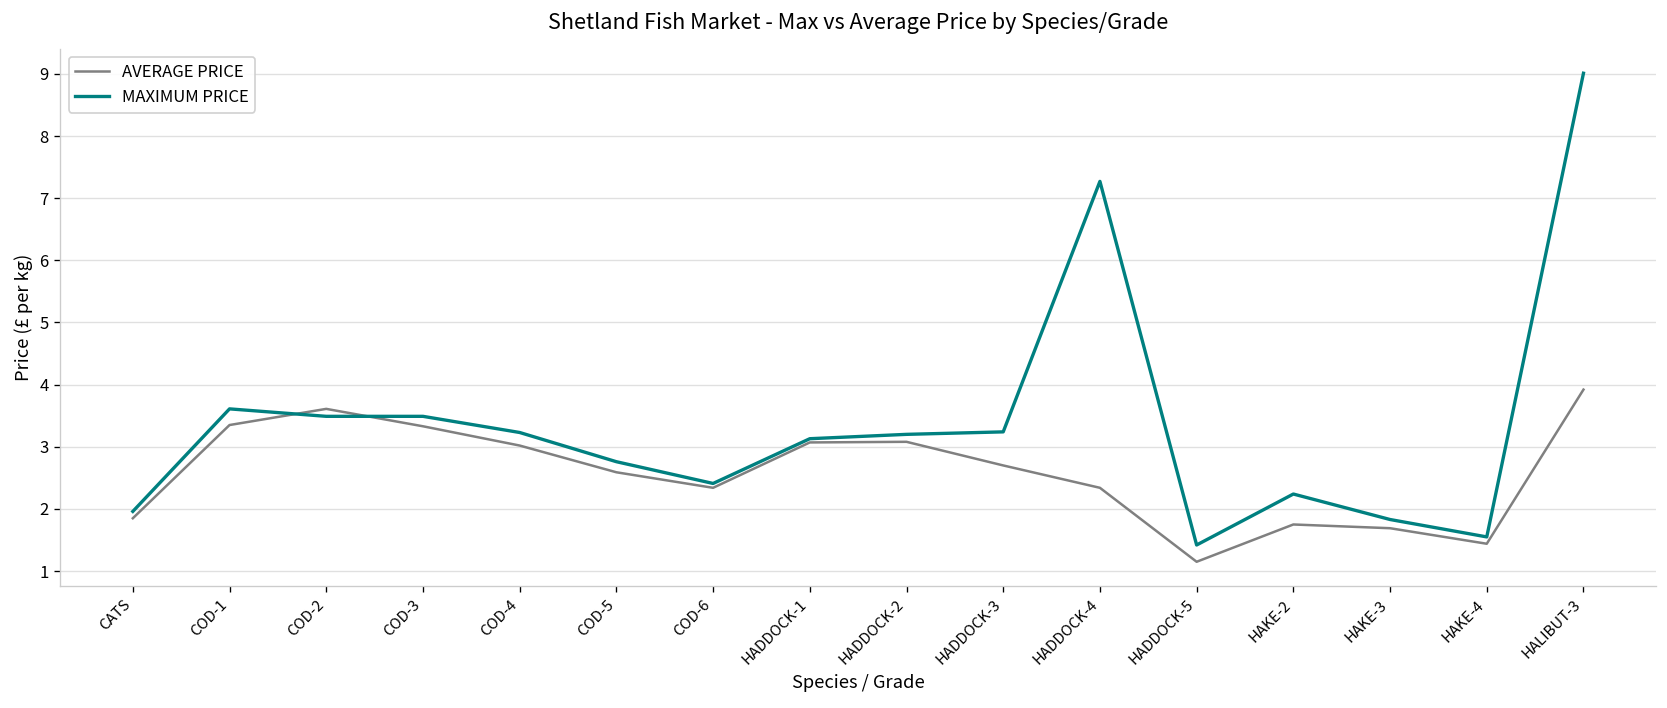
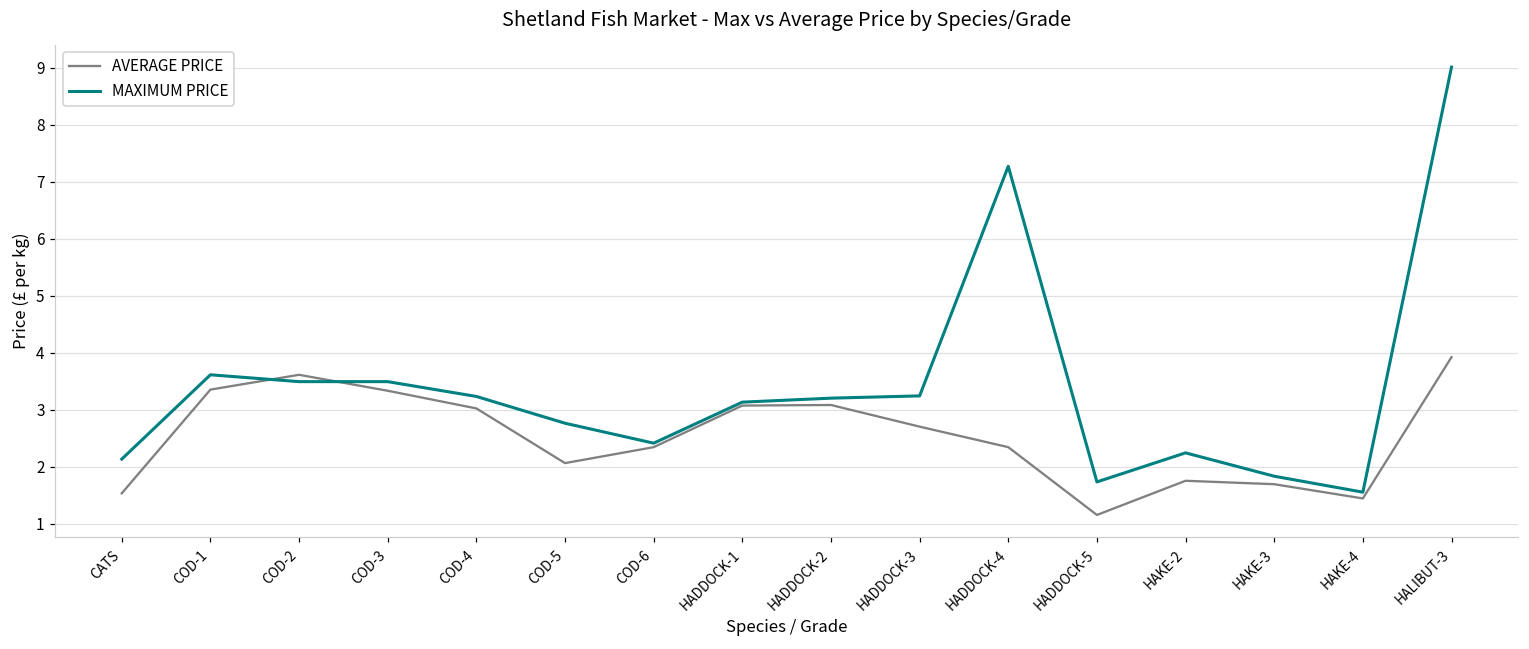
AVERAGE PRICE, CATS: 1.9 -> 1.5
MAXIMUM PRICE, CATS: 2.0 -> 2.1
AVERAGE PRICE, COD-5: 2.6 -> 2.1
MAXIMUM PRICE, HADDOCK-5: 1.4 -> 1.7
